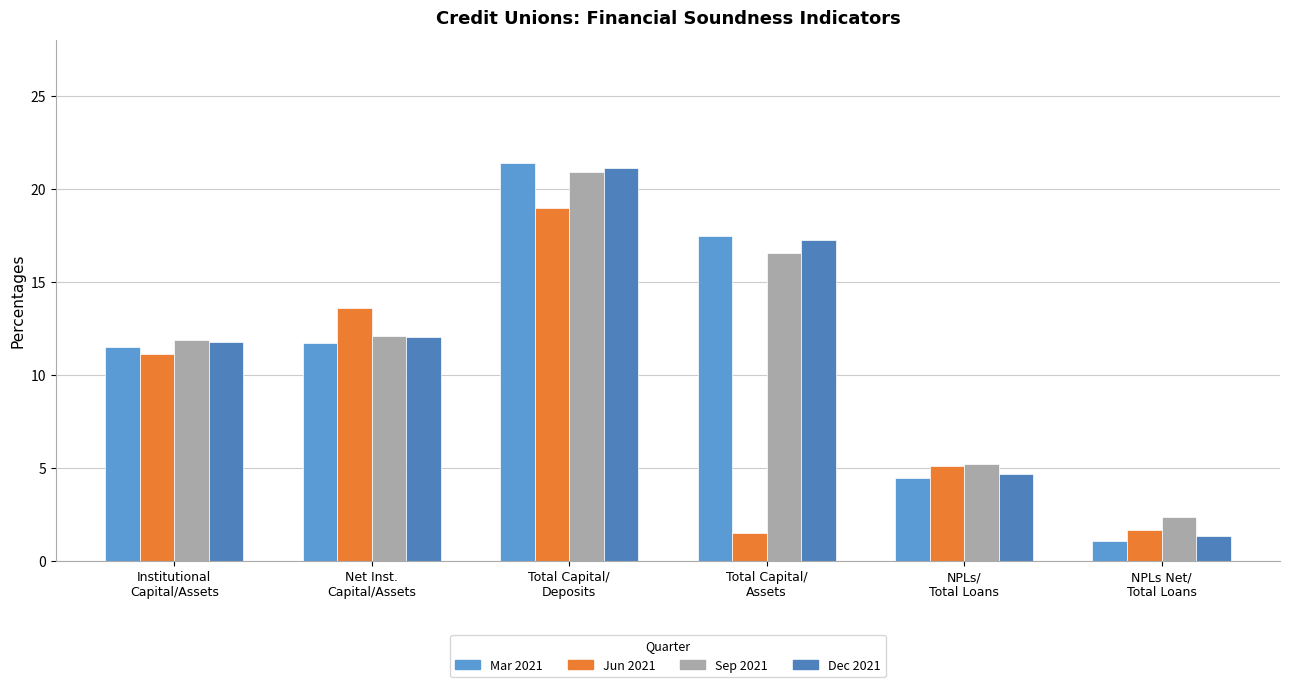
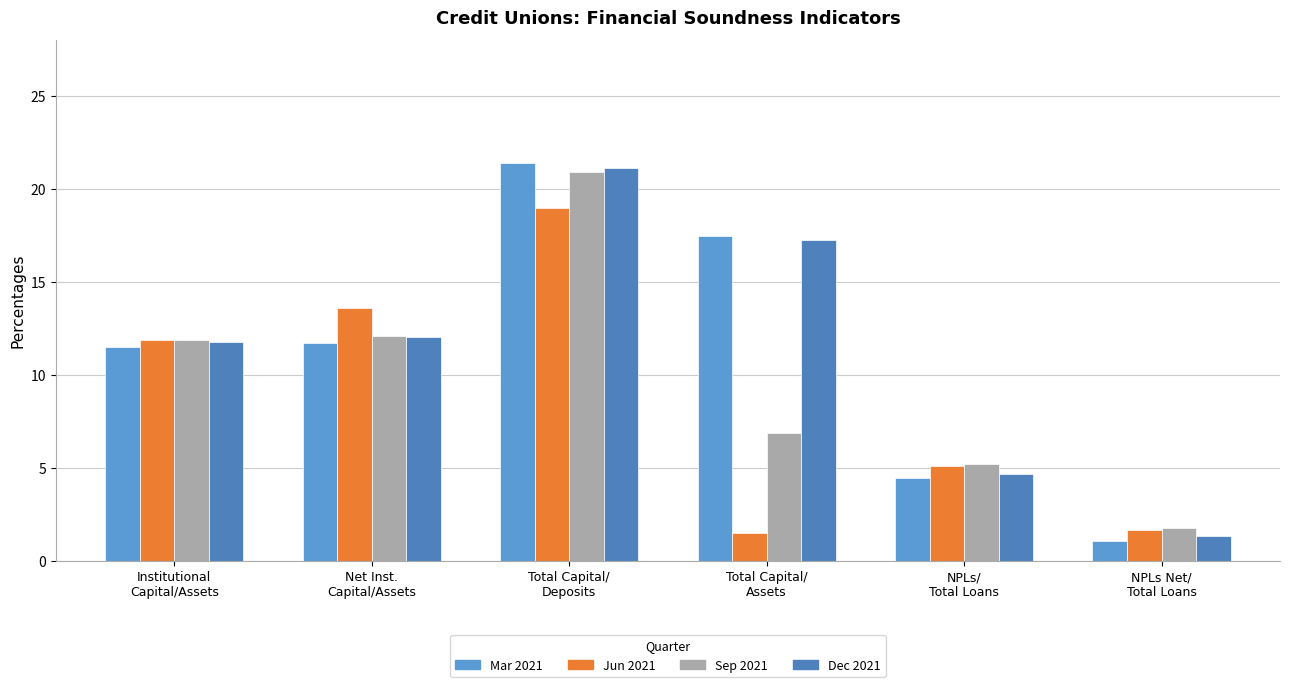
Jun 2021, Institutional Capital/Assets: 11.1 -> 11.9
Sep 2021, Total Capital/ Assets: 16.5 -> 6.9
Sep 2021, NPLs Net/ Total Loans: 2.4 -> 1.8
